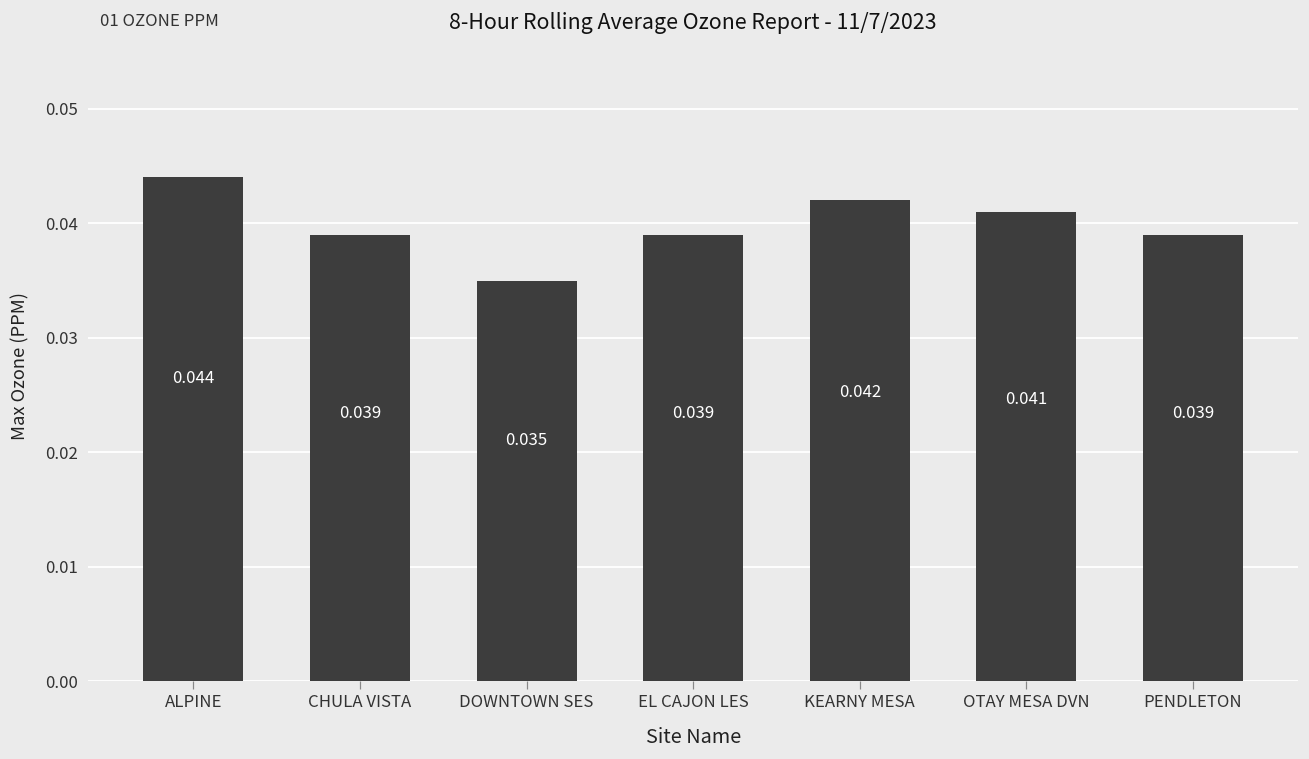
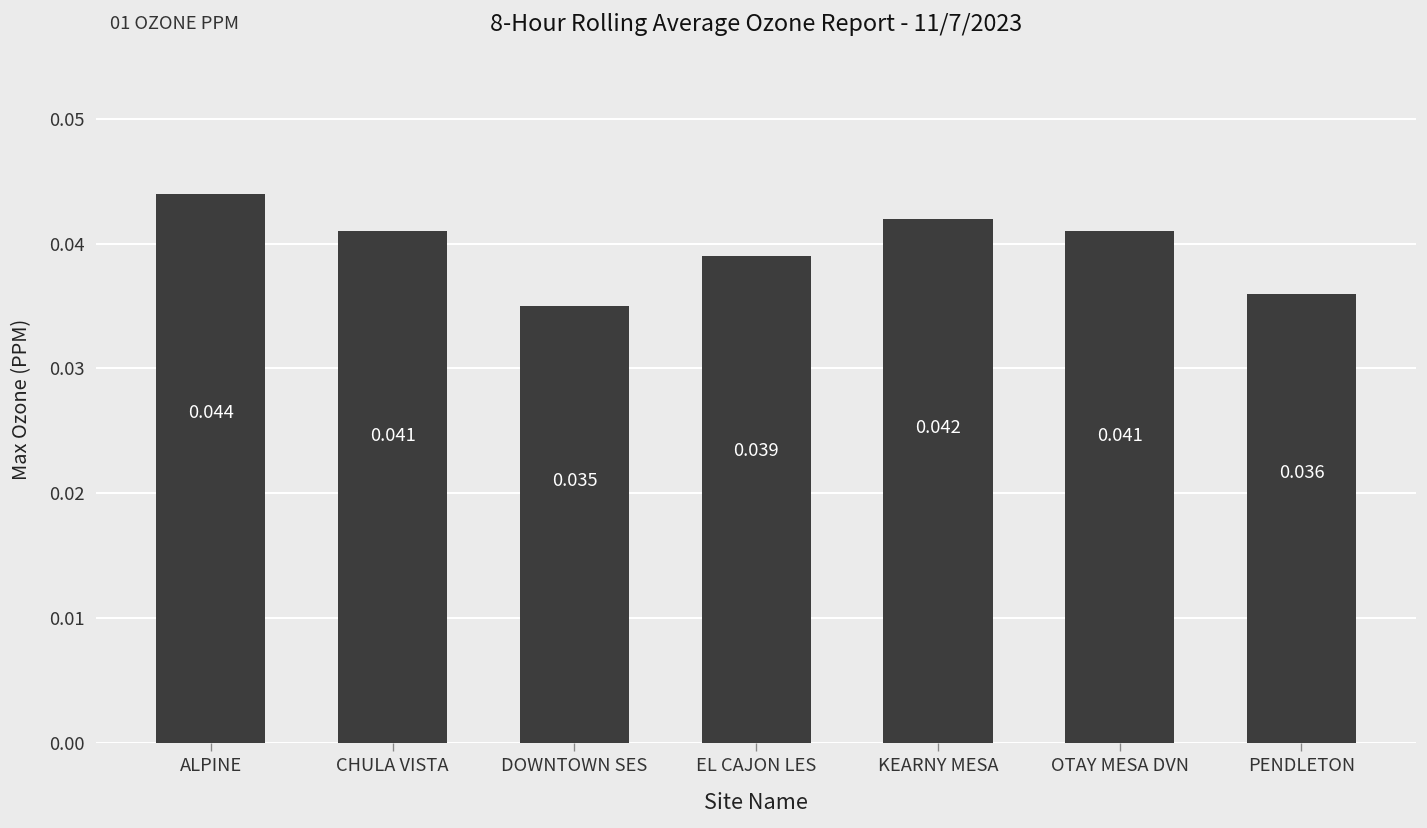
CHULA VISTA: 0.039 -> 0.041
PENDLETON: 0.039 -> 0.036
